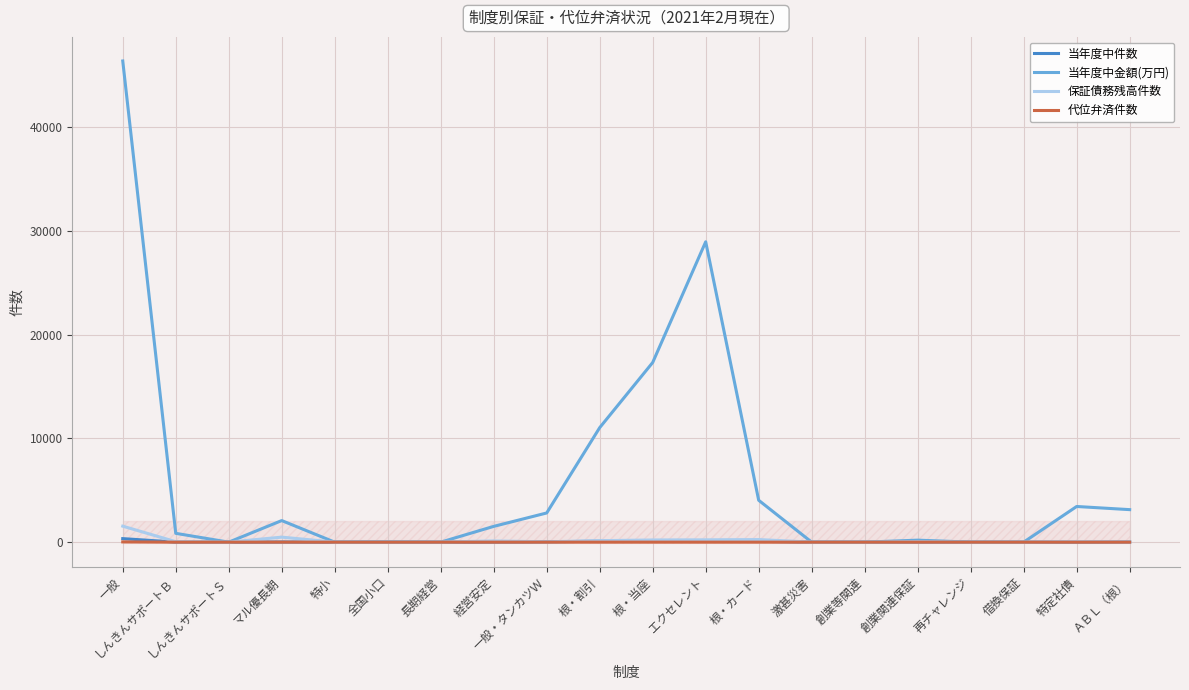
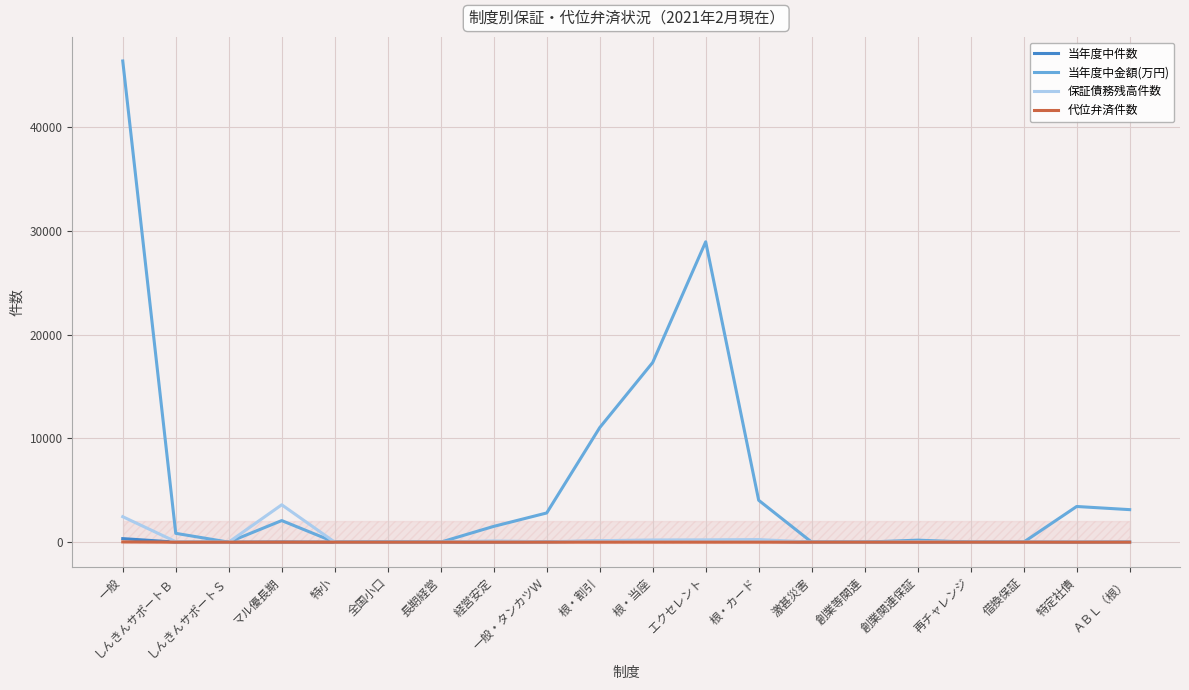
保証債務残高件数, 一般: 1500 -> 2500
保証債務残高件数, マル優長期: 500 -> 3600
